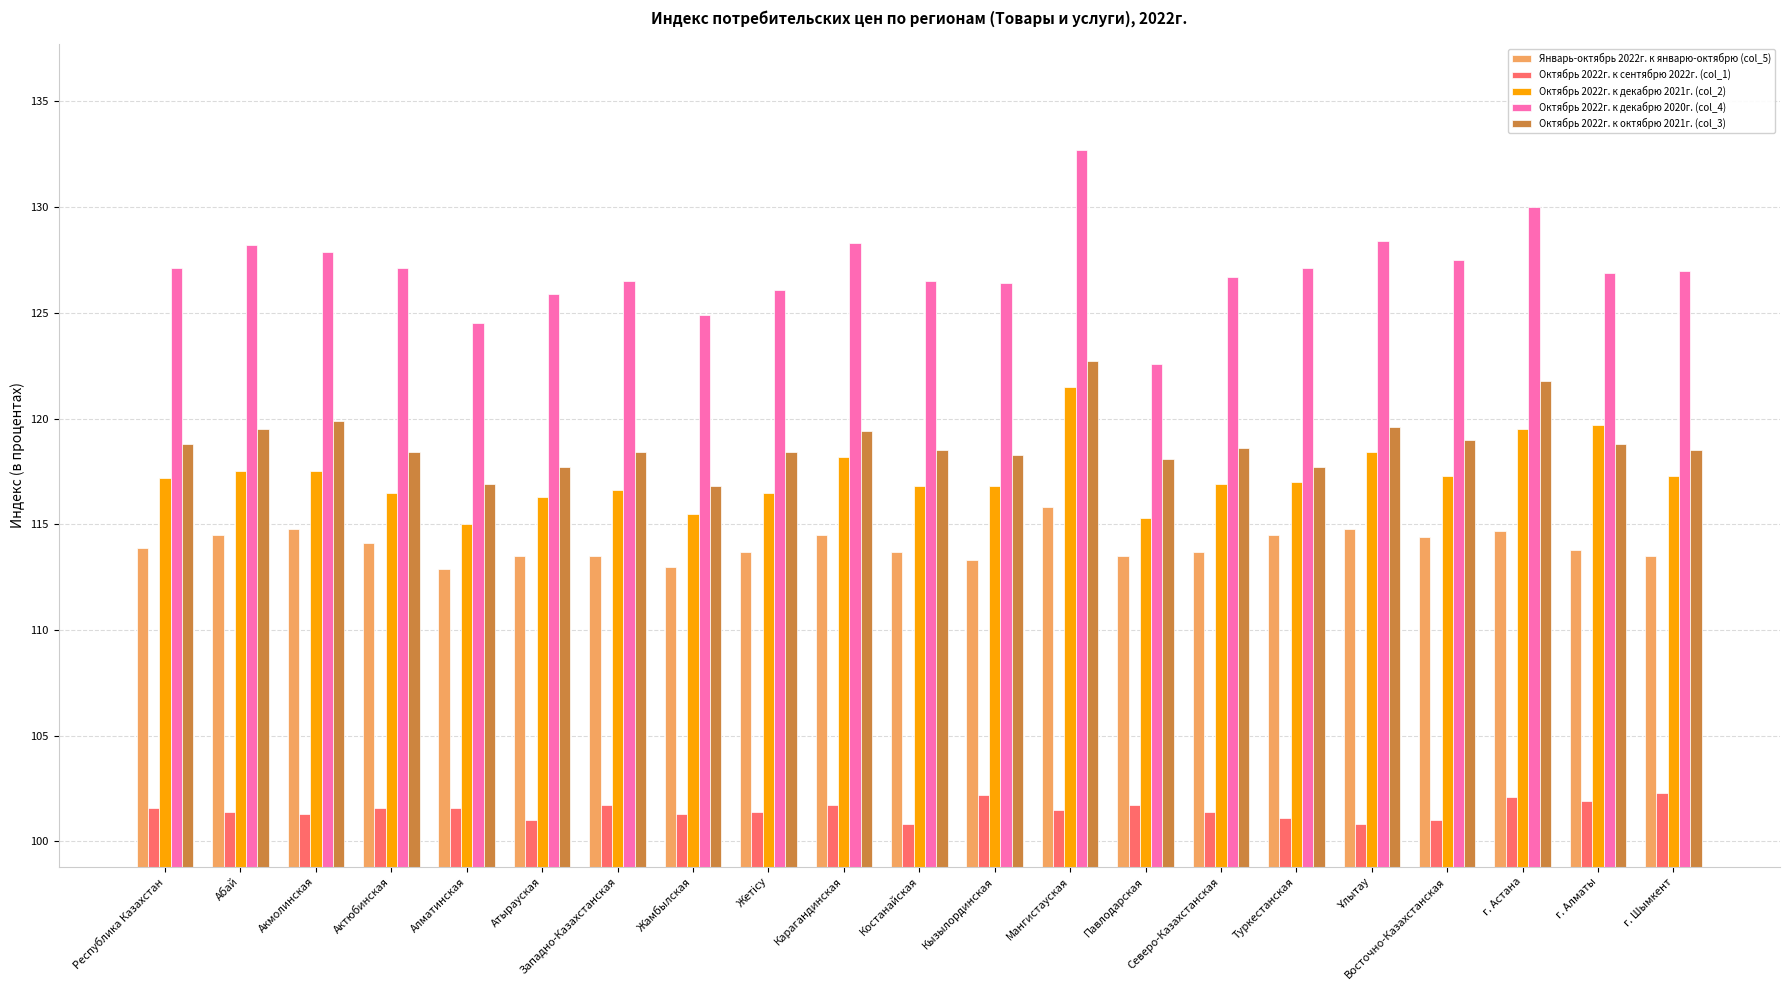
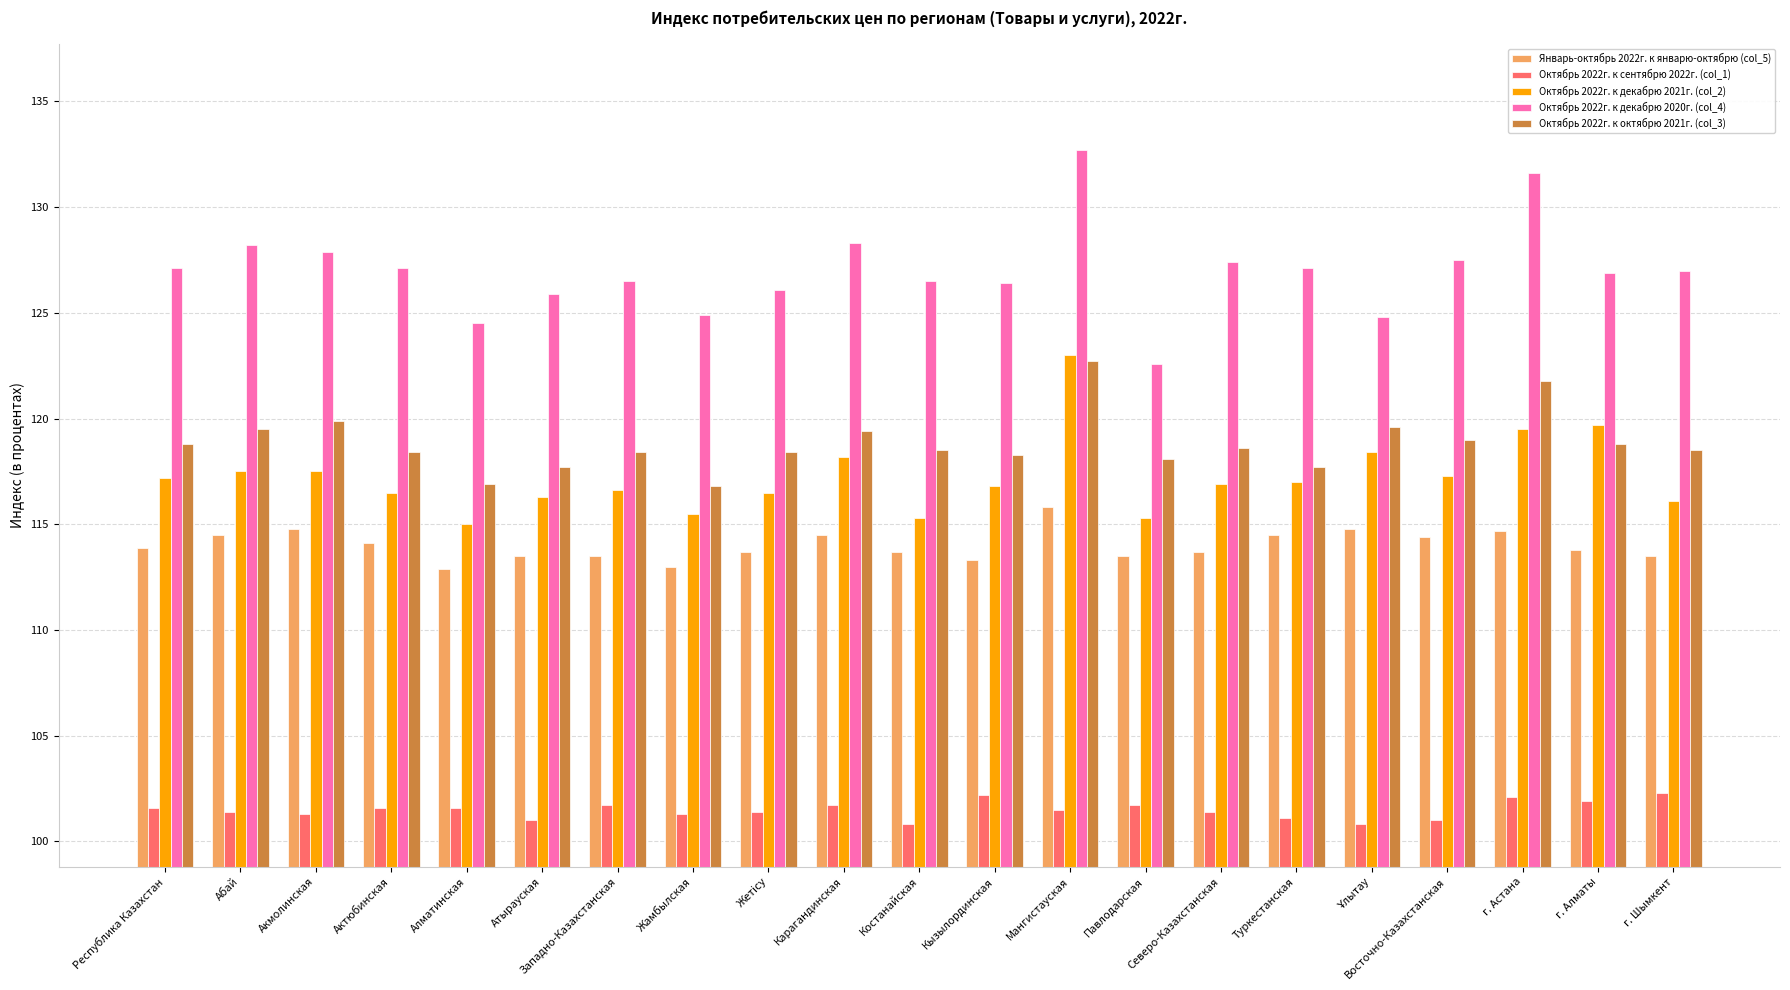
Октябрь 2022г. к декабрю 2021г. (col_2), Костанайская: 116.8 -> 115.3
Октябрь 2022г. к декабрю 2021г. (col_2), Мангистауская: 121.5 -> 123.0
Октябрь 2022г. к декабрю 2020г. (col_4), Северо-Казахстанская: 126.7 -> 127.4
Октябрь 2022г. к декабрю 2020г. (col_4), Ұлытау: 128.4 -> 124.8
Октябрь 2022г. к декабрю 2020г. (col_4), г. Астана: 130.0 -> 131.6
Октябрь 2022г. к декабрю 2021г. (col_2), г. Шымкент: 117.3 -> 116.1
